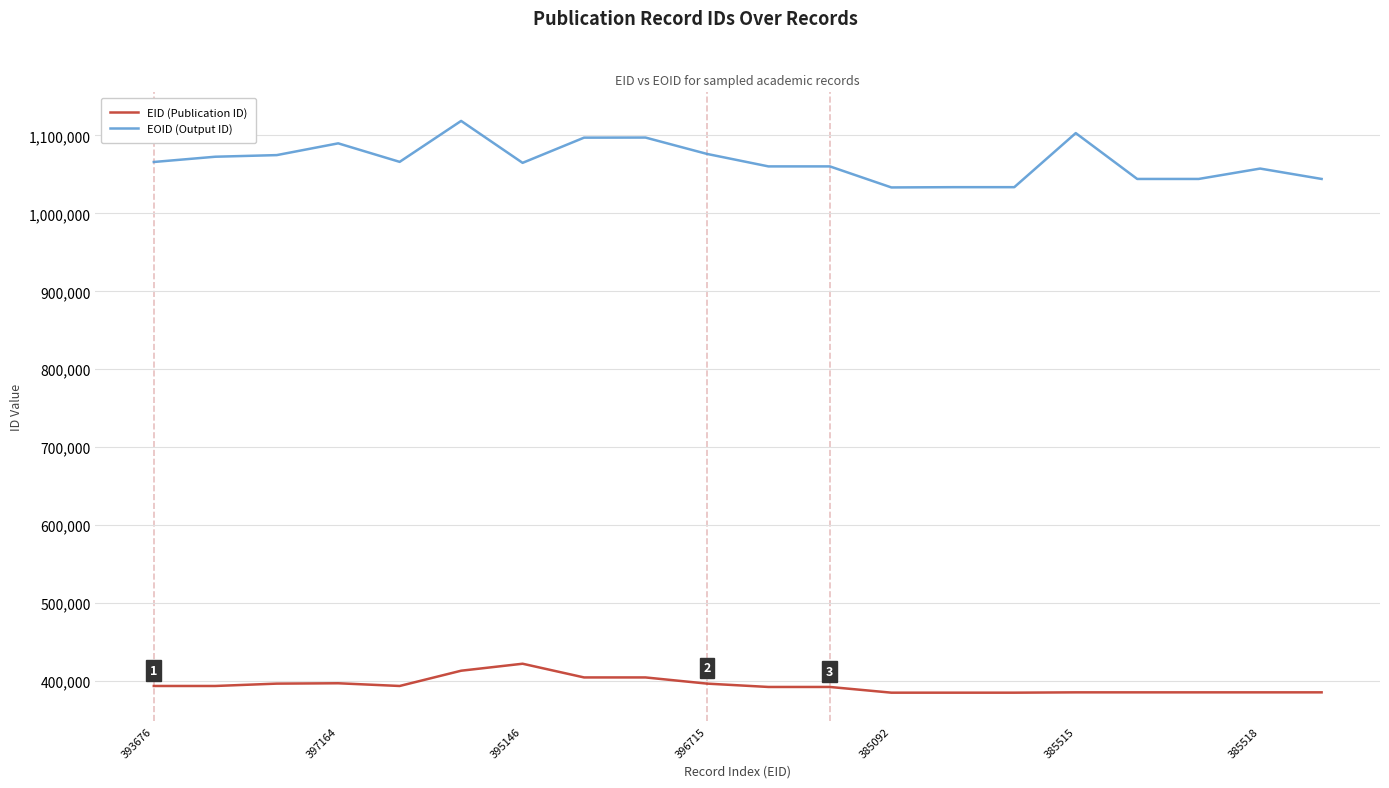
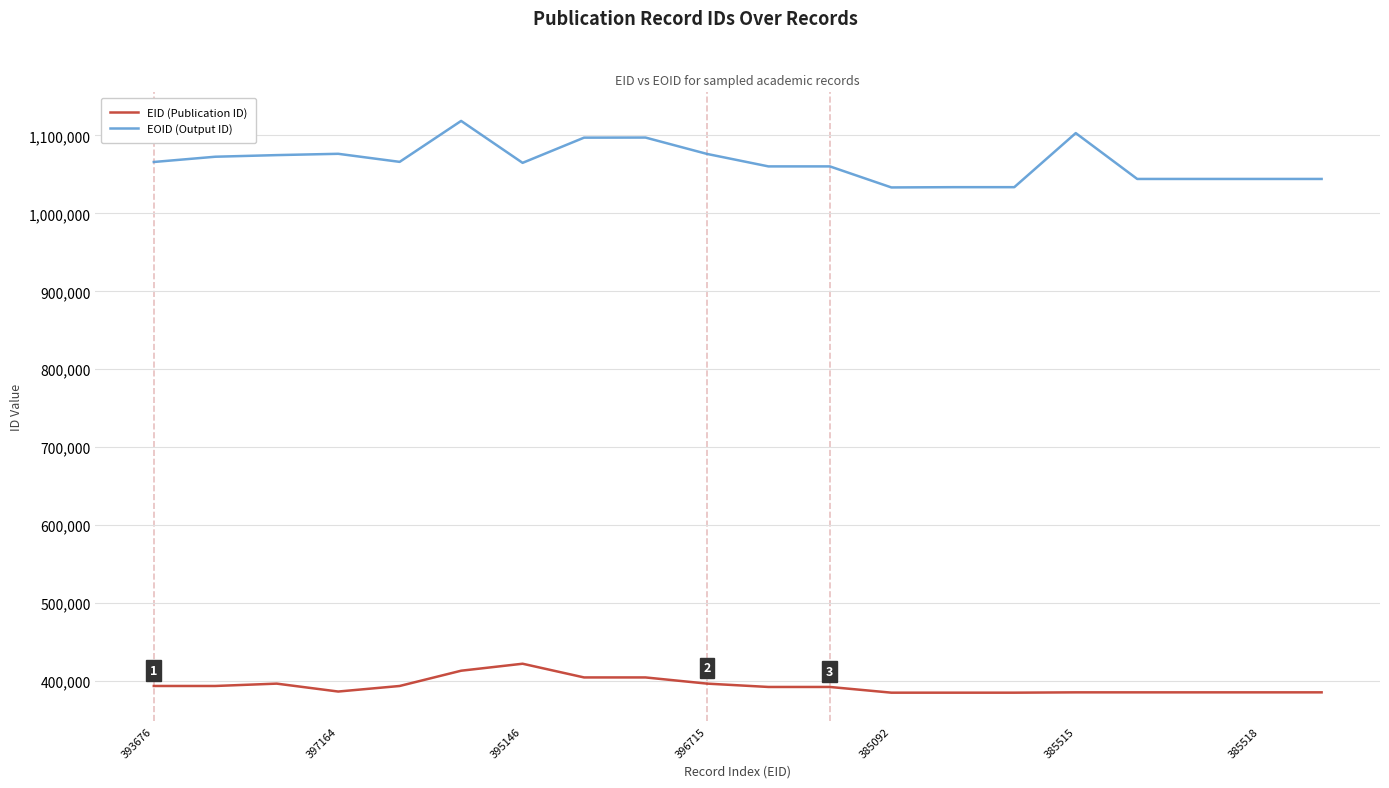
EID (Publication ID), 397164: 400,000 -> 390,000
EOID (Output ID), 397164: 1,090,000 -> 1,080,000
EOID (Output ID), 385518: 1,060,000 -> 1,040,000
